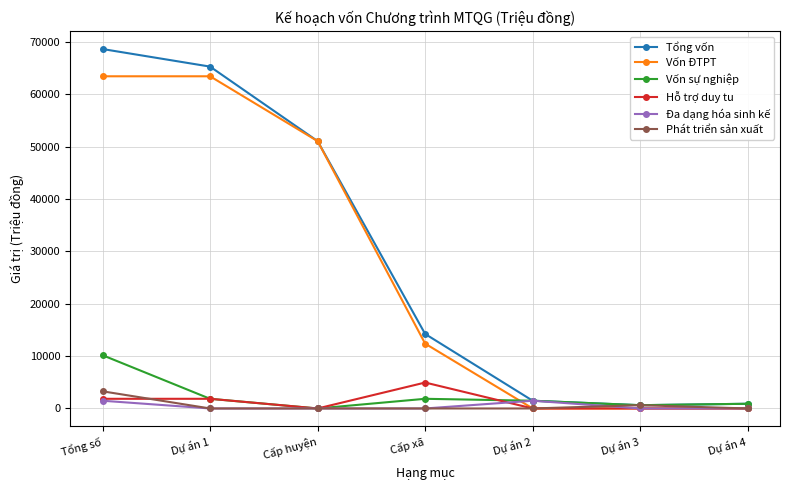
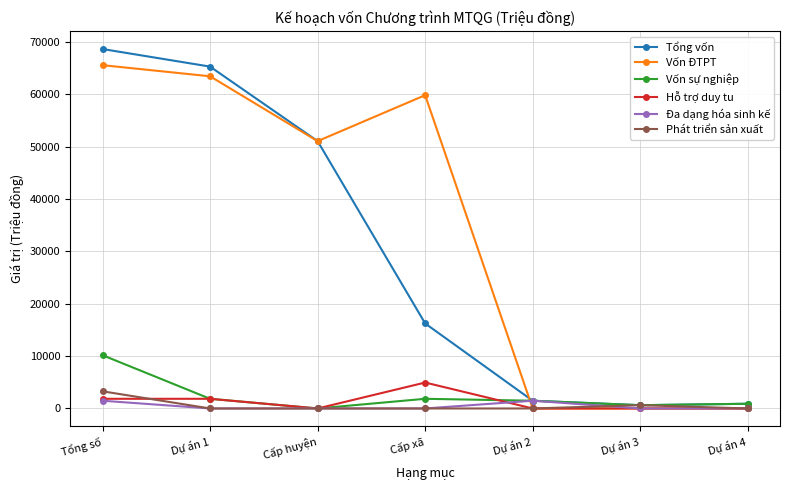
Vốn ĐTPT, Tổng số: 63000 -> 66000
Tổng vốn, Cấp xã: 14000 -> 16000
Vốn ĐTPT, Cấp xã: 12000 -> 60000
